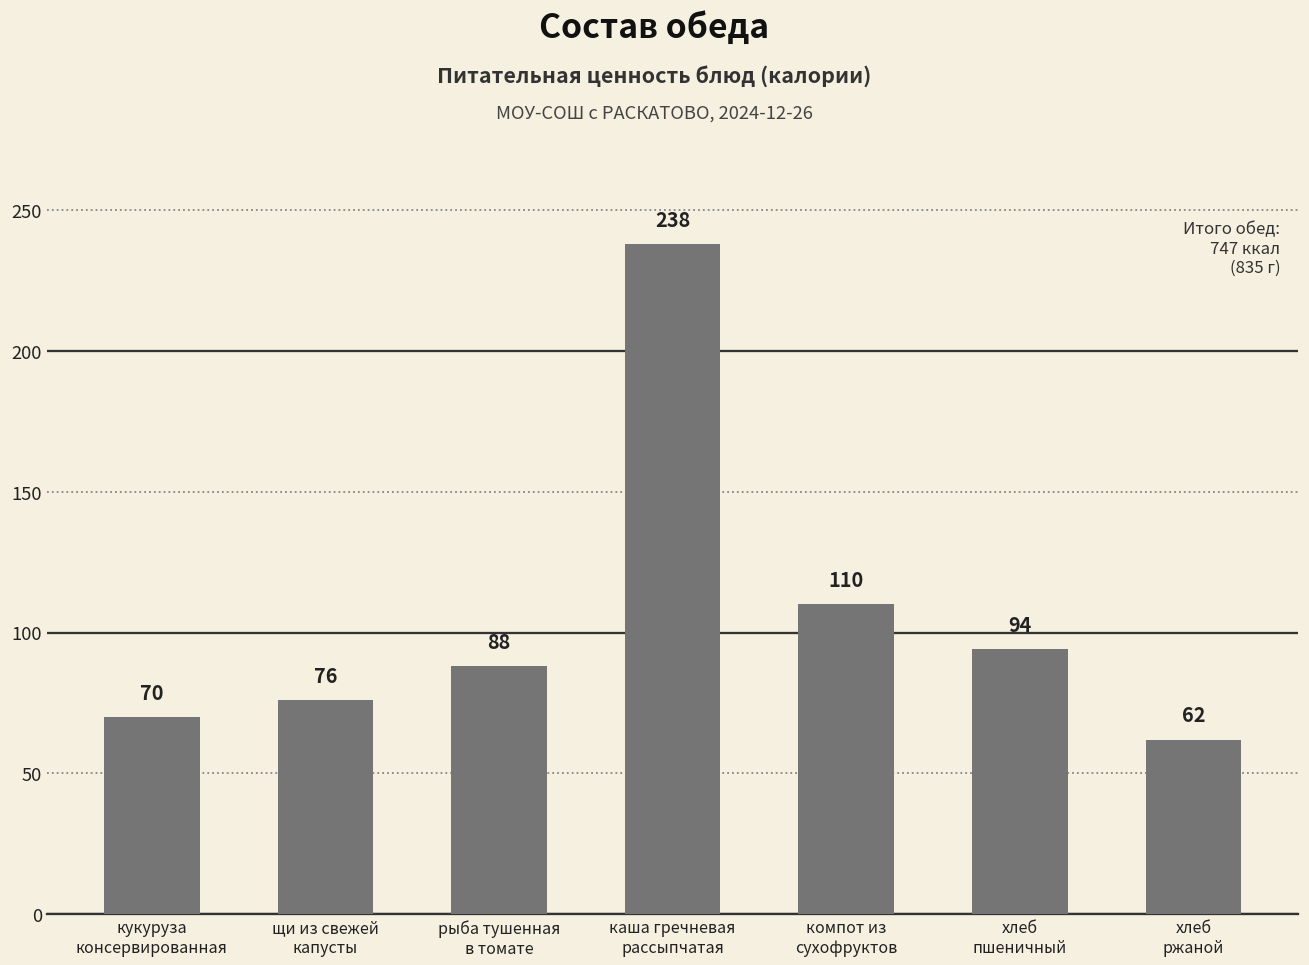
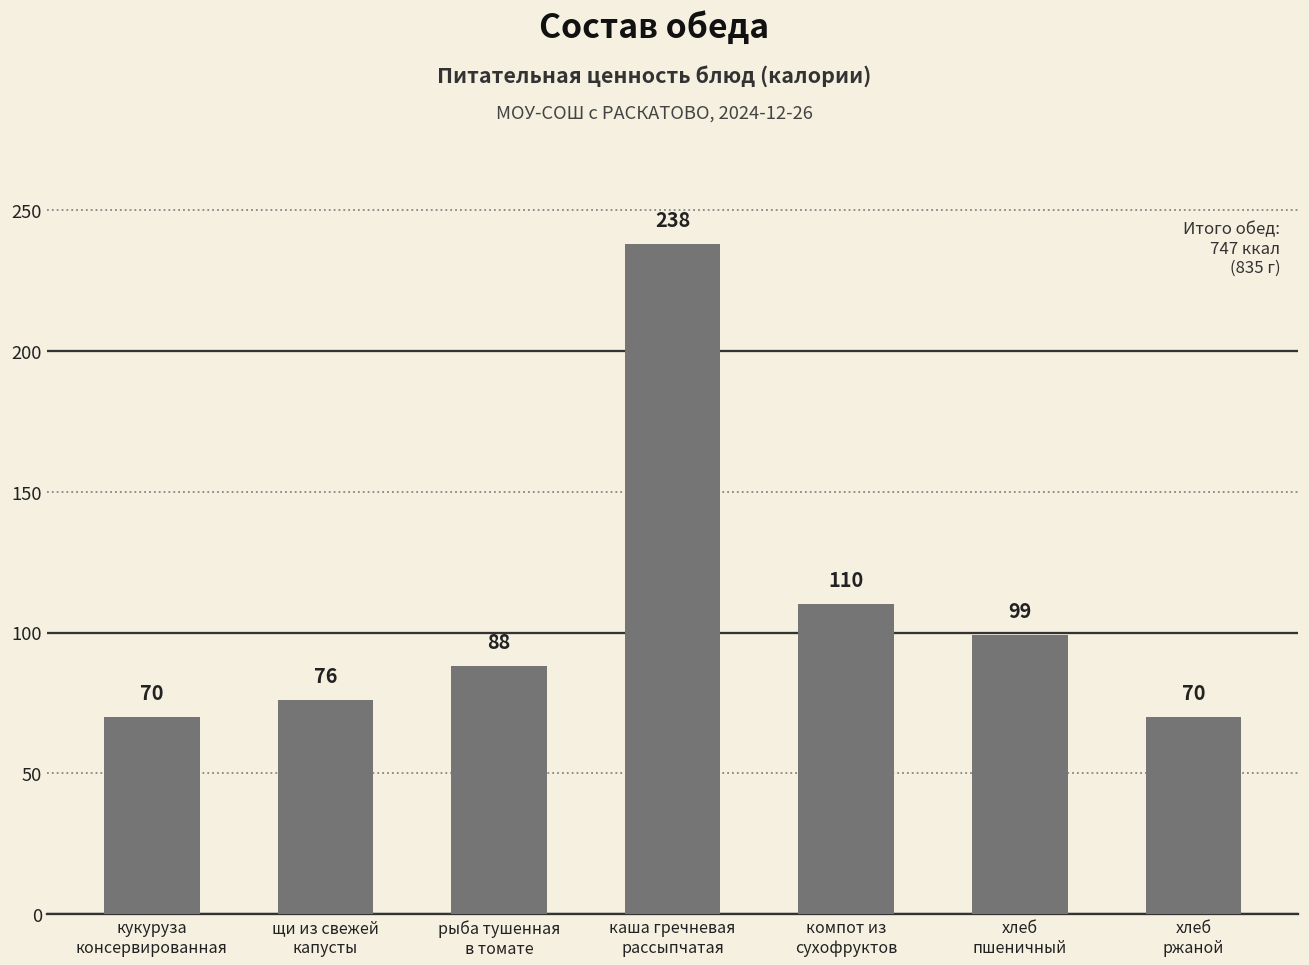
хлеб пшеничный: 94 -> 99
хлеб ржаной: 62 -> 70
